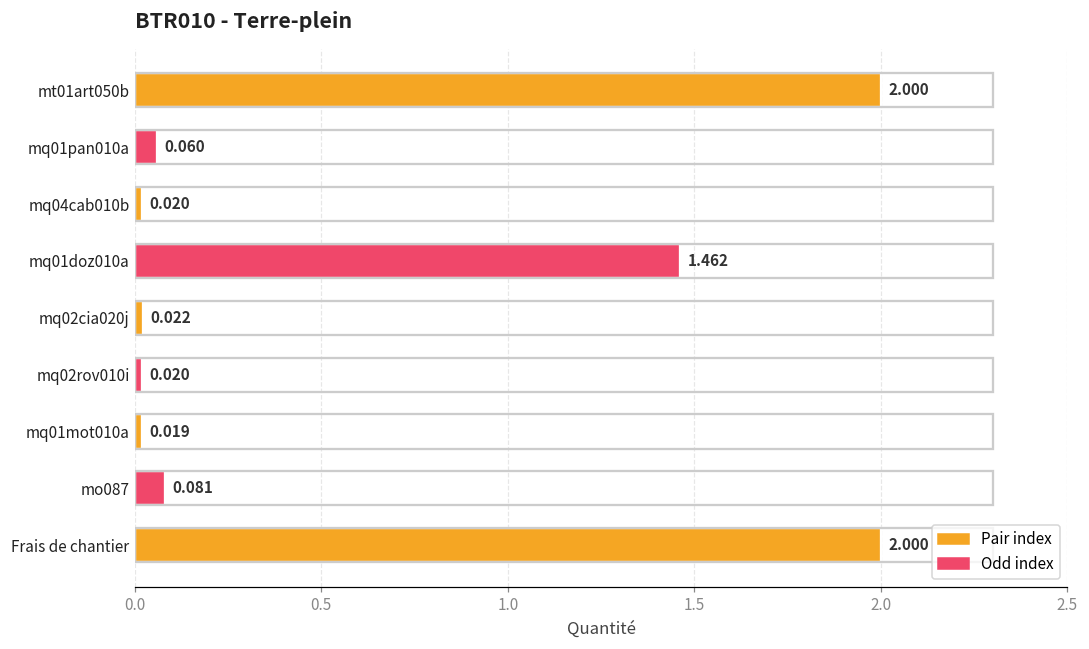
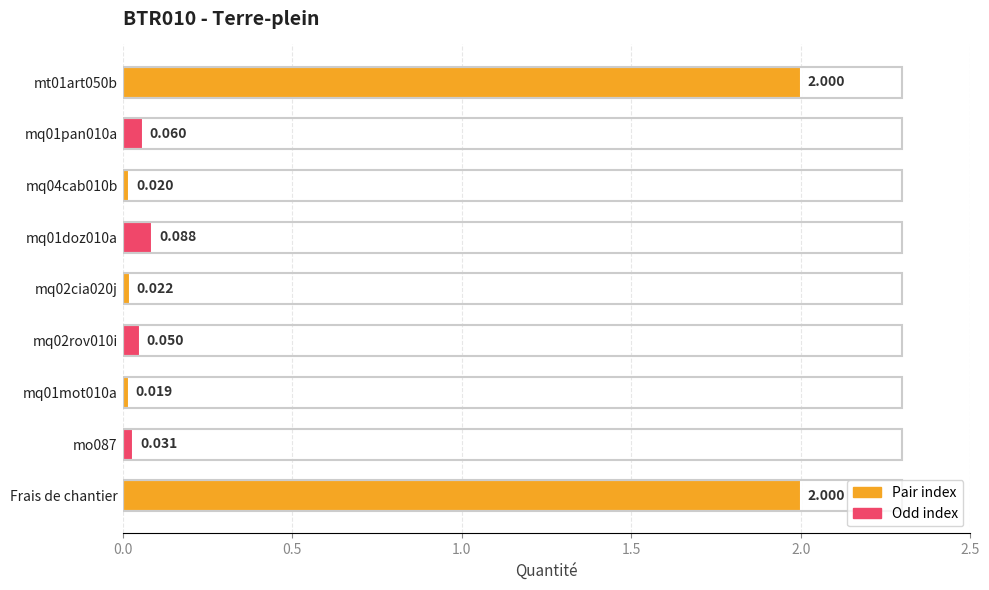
mq01doz010a: 1.462 -> 0.088
mq02rov010i: 0.020 -> 0.050
mo087: 0.081 -> 0.031
